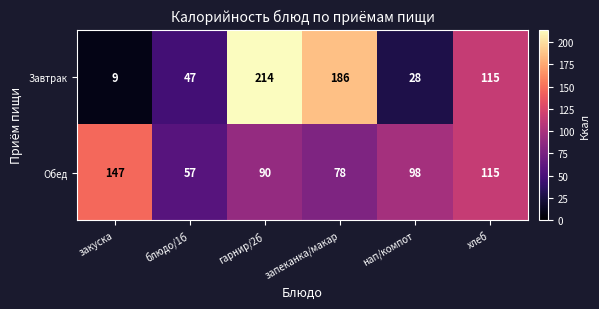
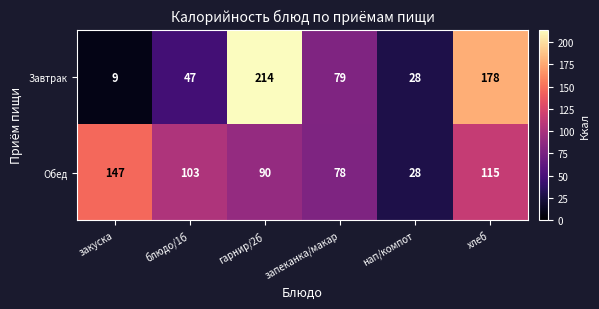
Завтрак, запеканка/макар: 186 -> 79
Завтрак, хлеб: 115 -> 178
Обед, блюдо/1б: 57 -> 103
Обед, нап/компот: 98 -> 28
